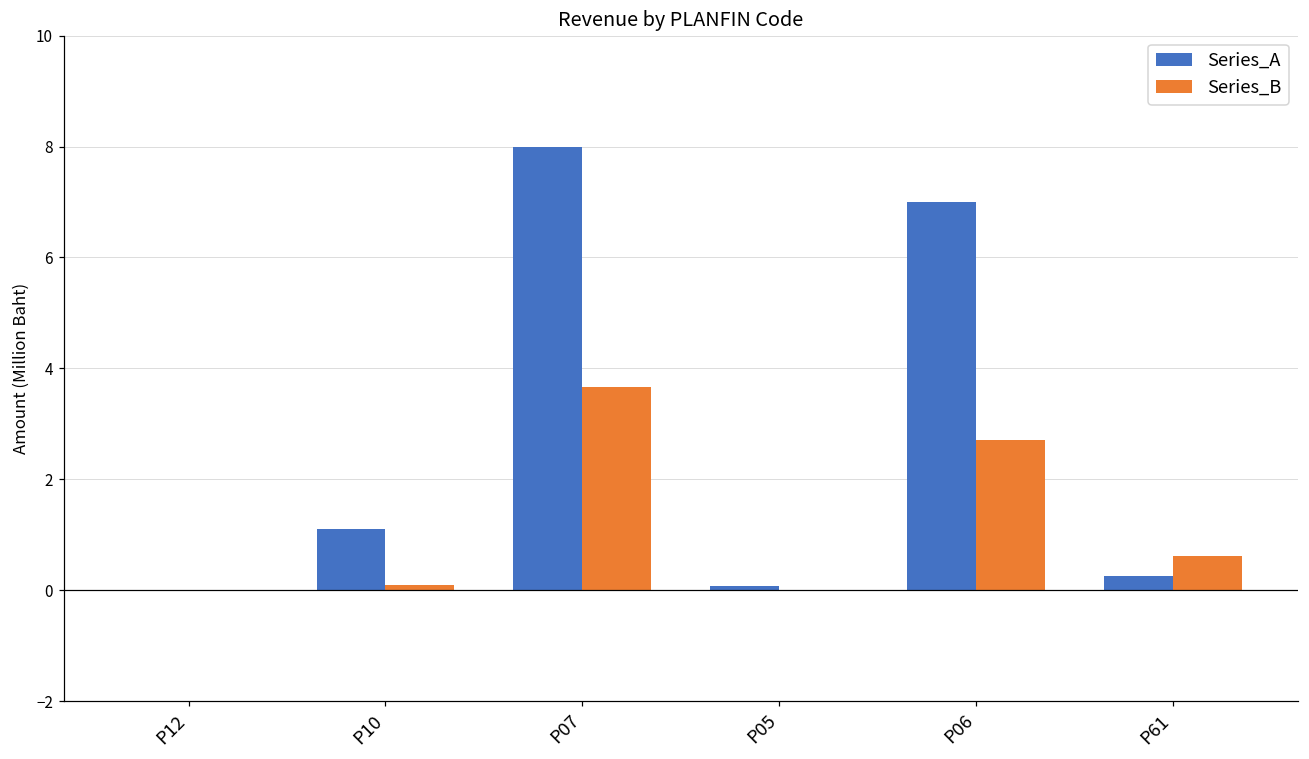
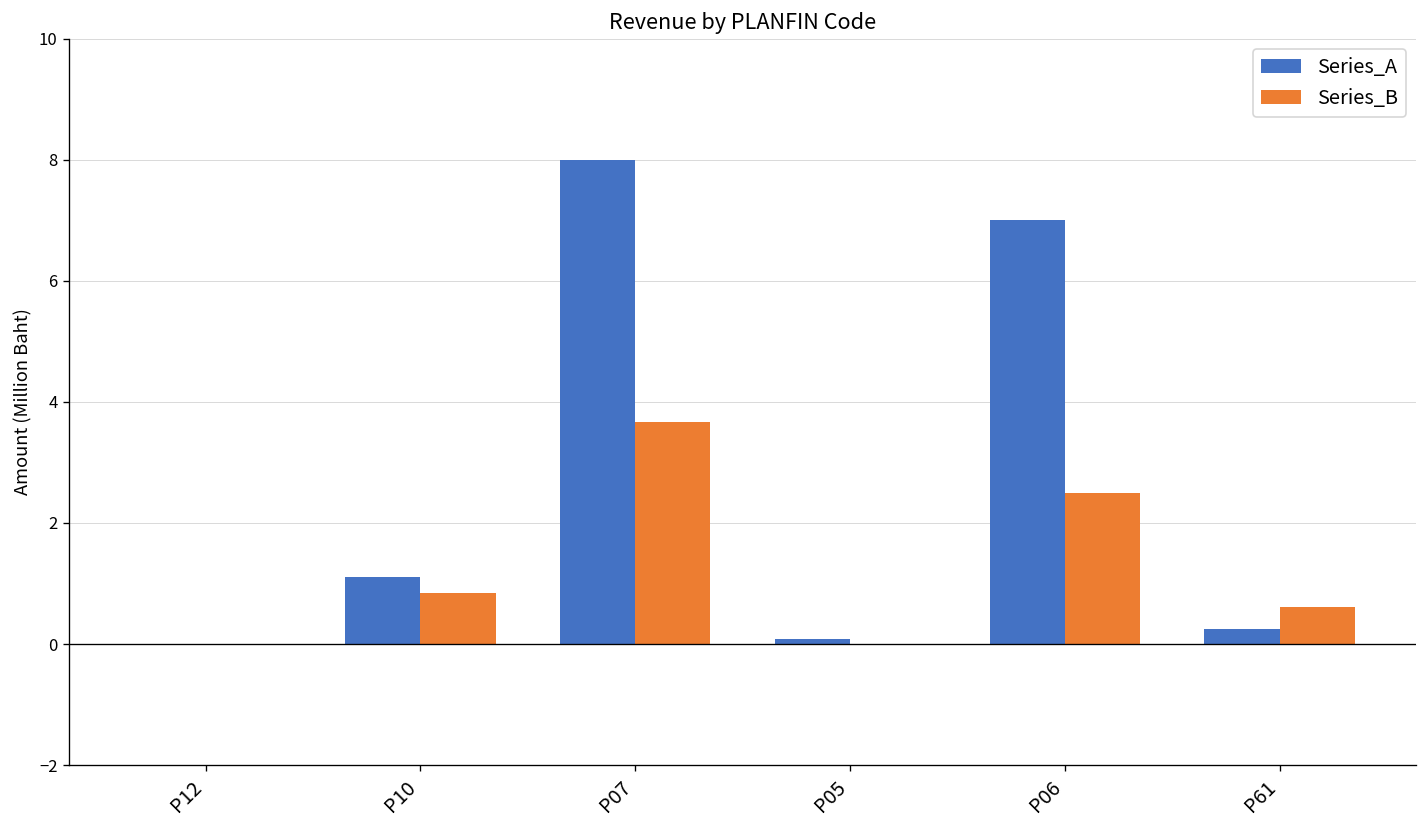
Series_B, P10: 0.1 -> 0.8
Series_B, P06: 2.7 -> 2.5
